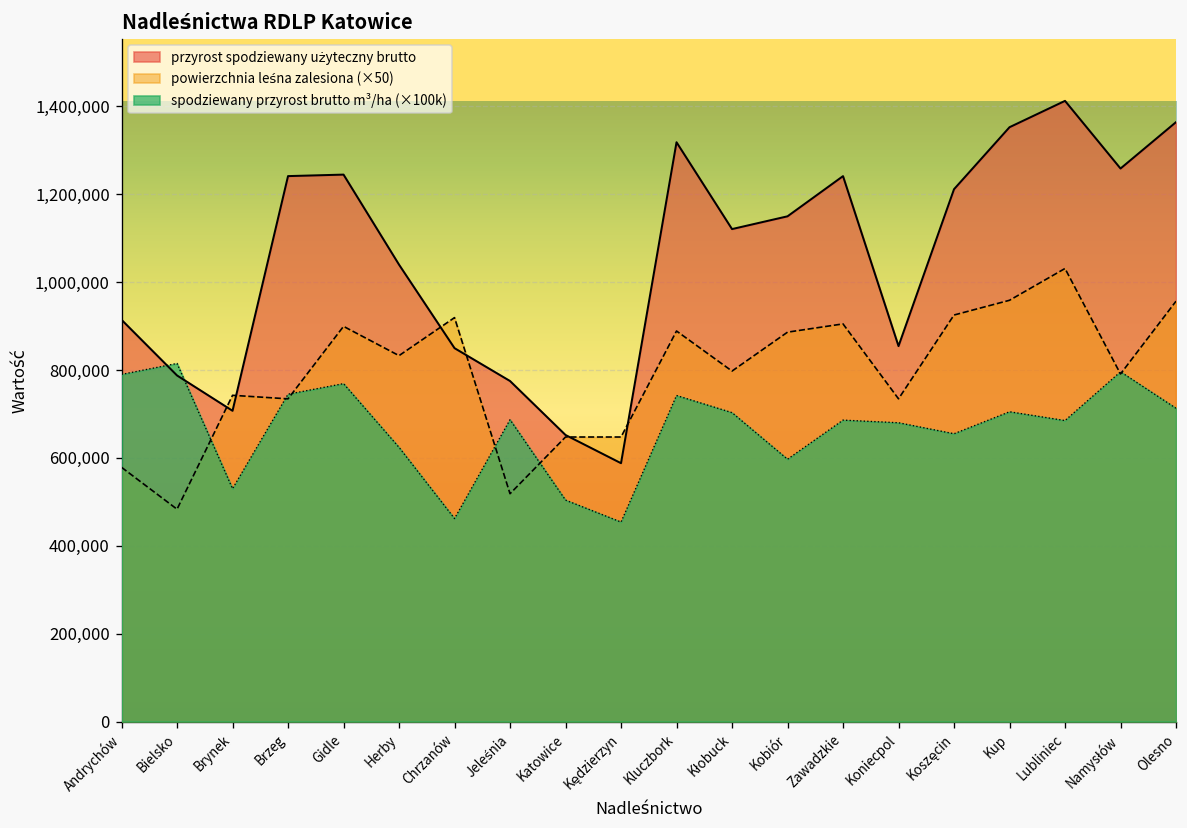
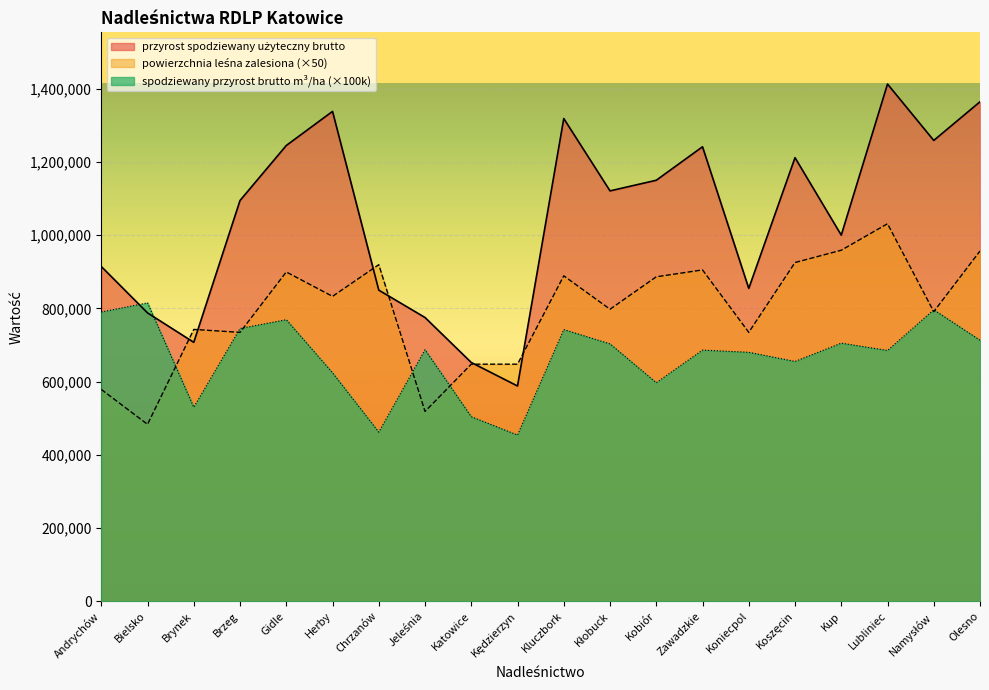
przyrost spodziewany użyteczny brutto, Brzeg: 1,240,000 -> 1,090,000
przyrost spodziewany użyteczny brutto, Herby: 1,040,000 -> 1,340,000
przyrost spodziewany użyteczny brutto, Kup: 1,350,000 -> 1,000,000
